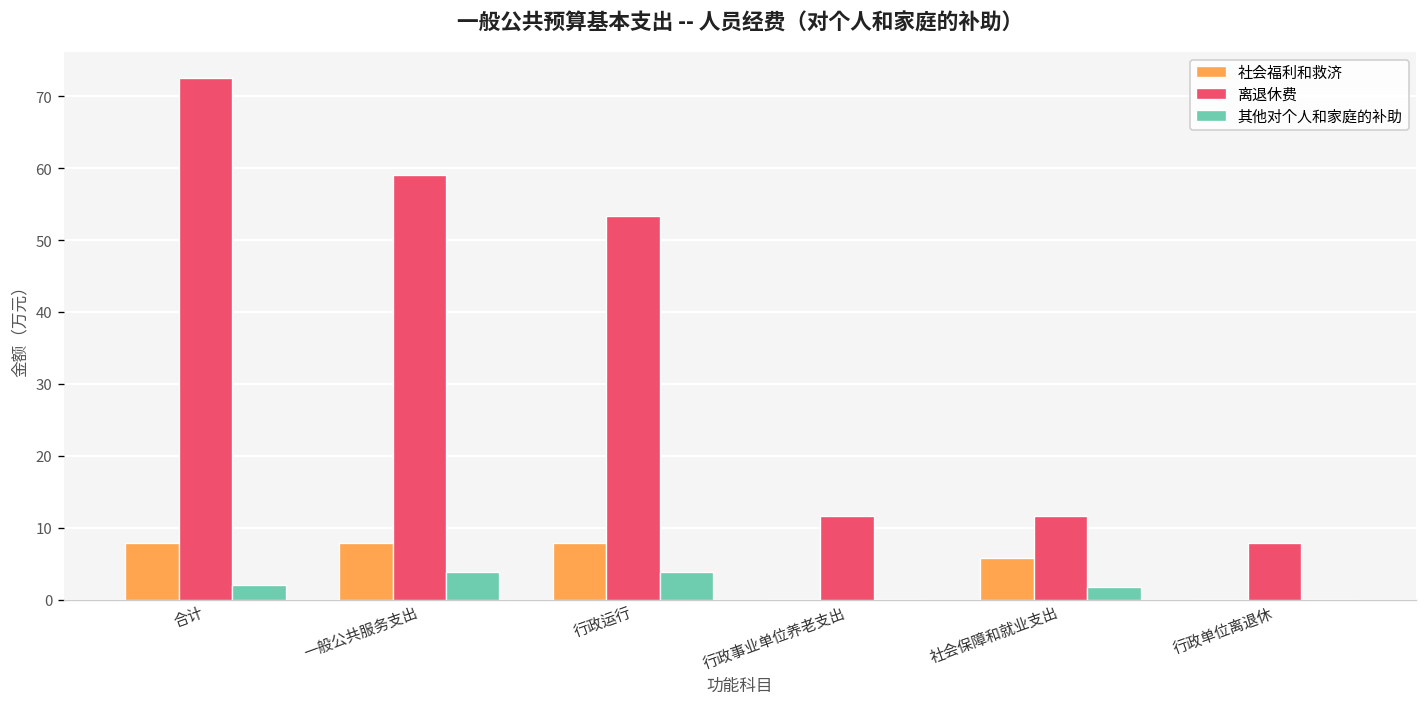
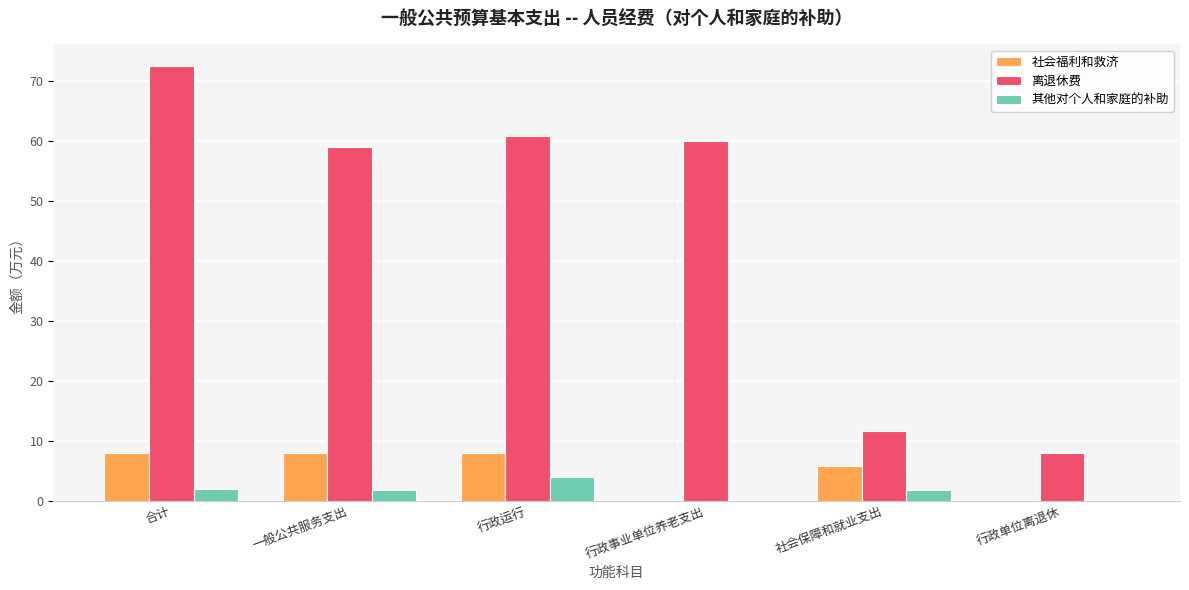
其他对个人和家庭的补助, 一般公共服务支出: 4 -> 2
离退休费, 行政运行: 53 -> 61
离退休费, 行政事业单位养老支出: 12 -> 60
